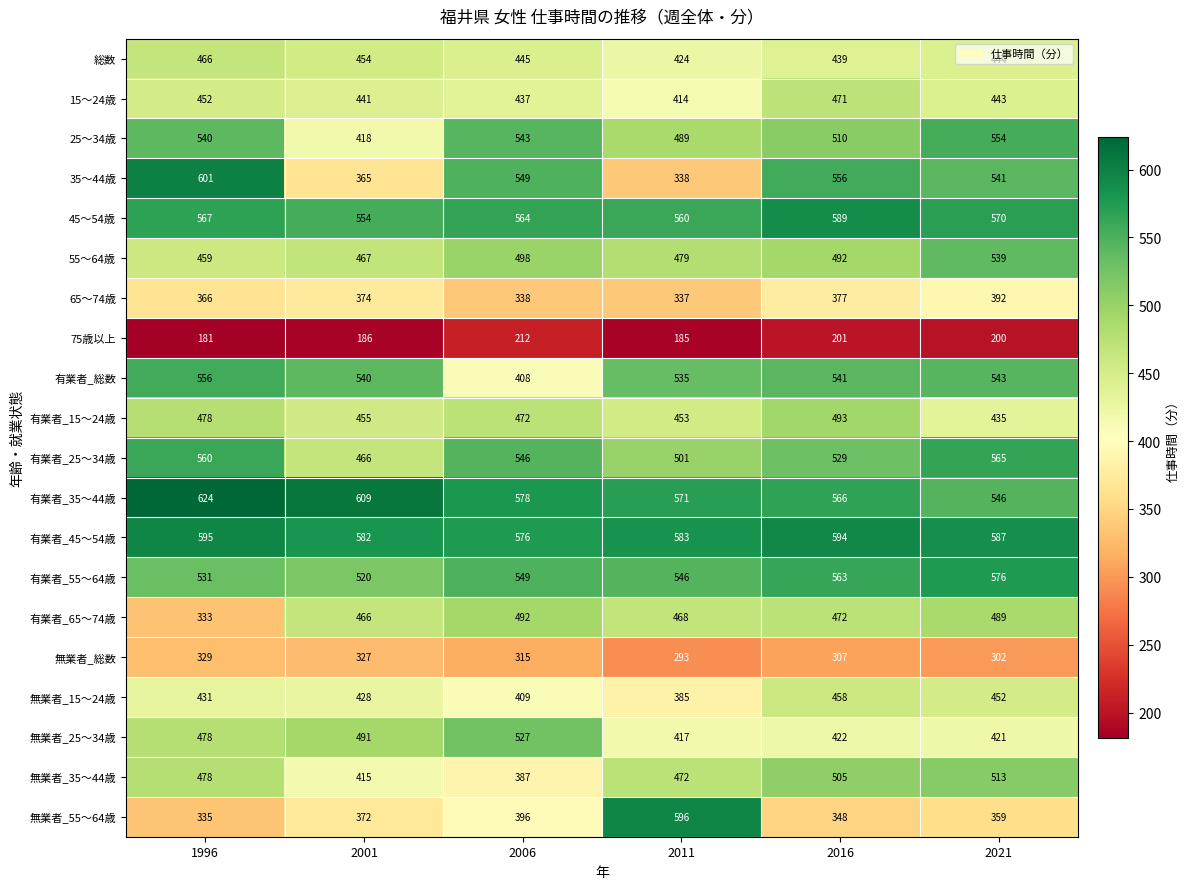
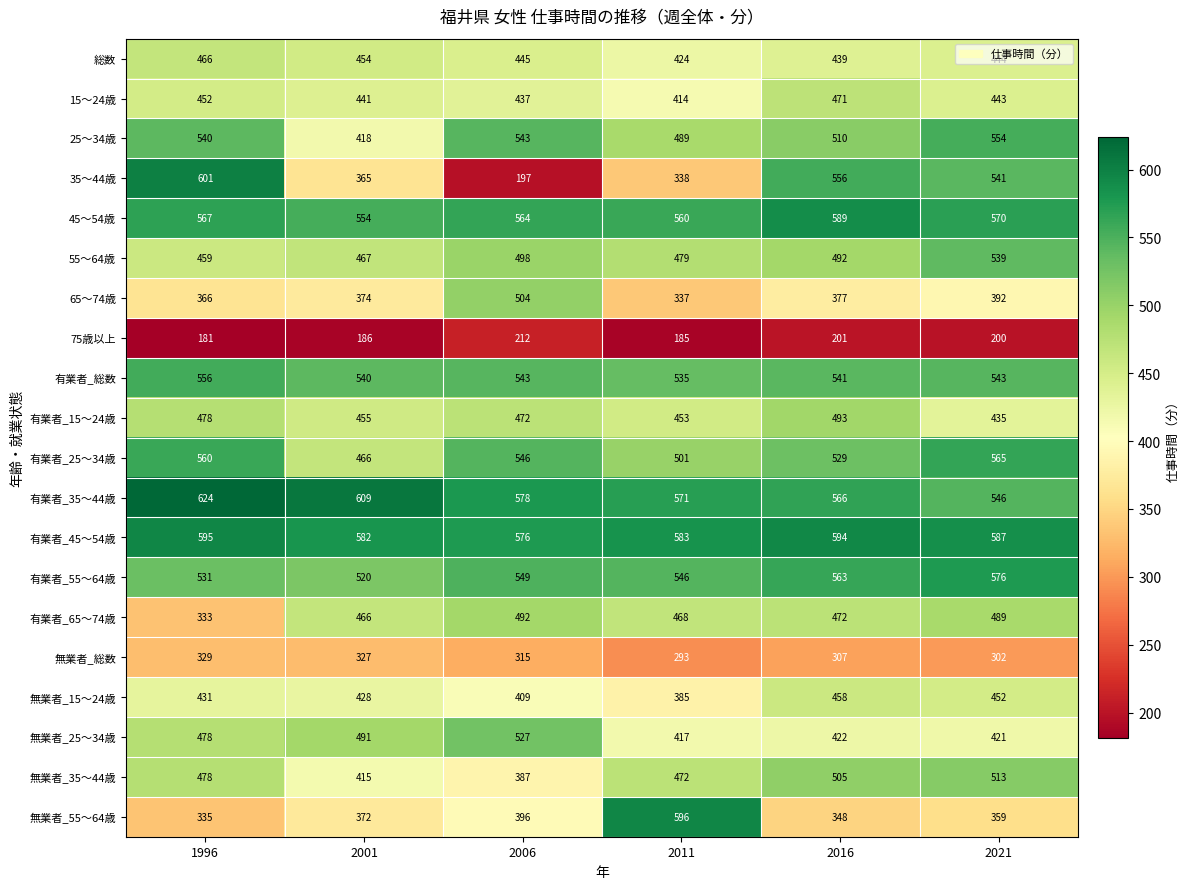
35～44歳, 2006: 549 -> 197
65～74歳, 2006: 338 -> 504
有業者_総数, 2006: 408 -> 543
